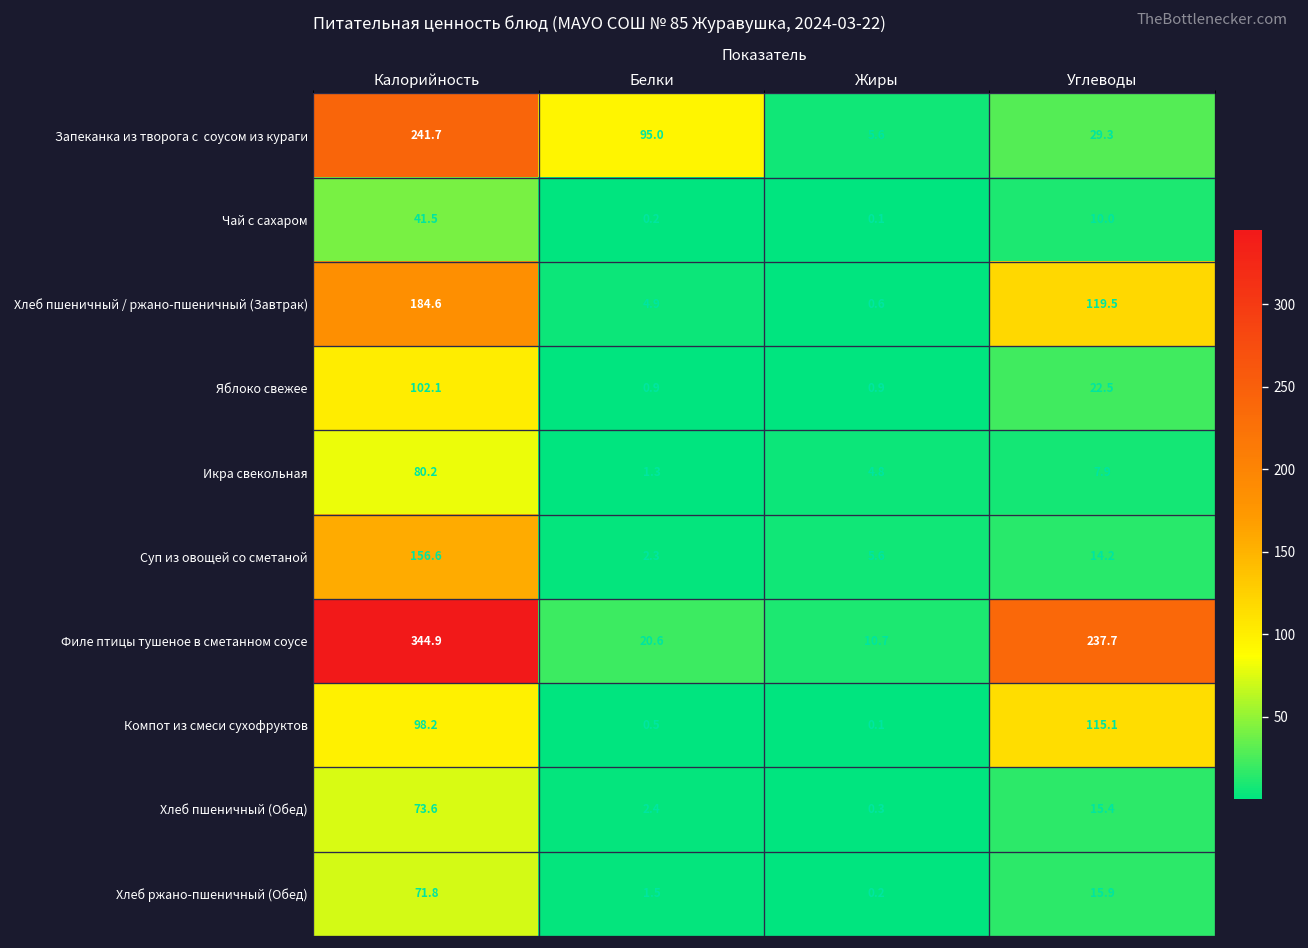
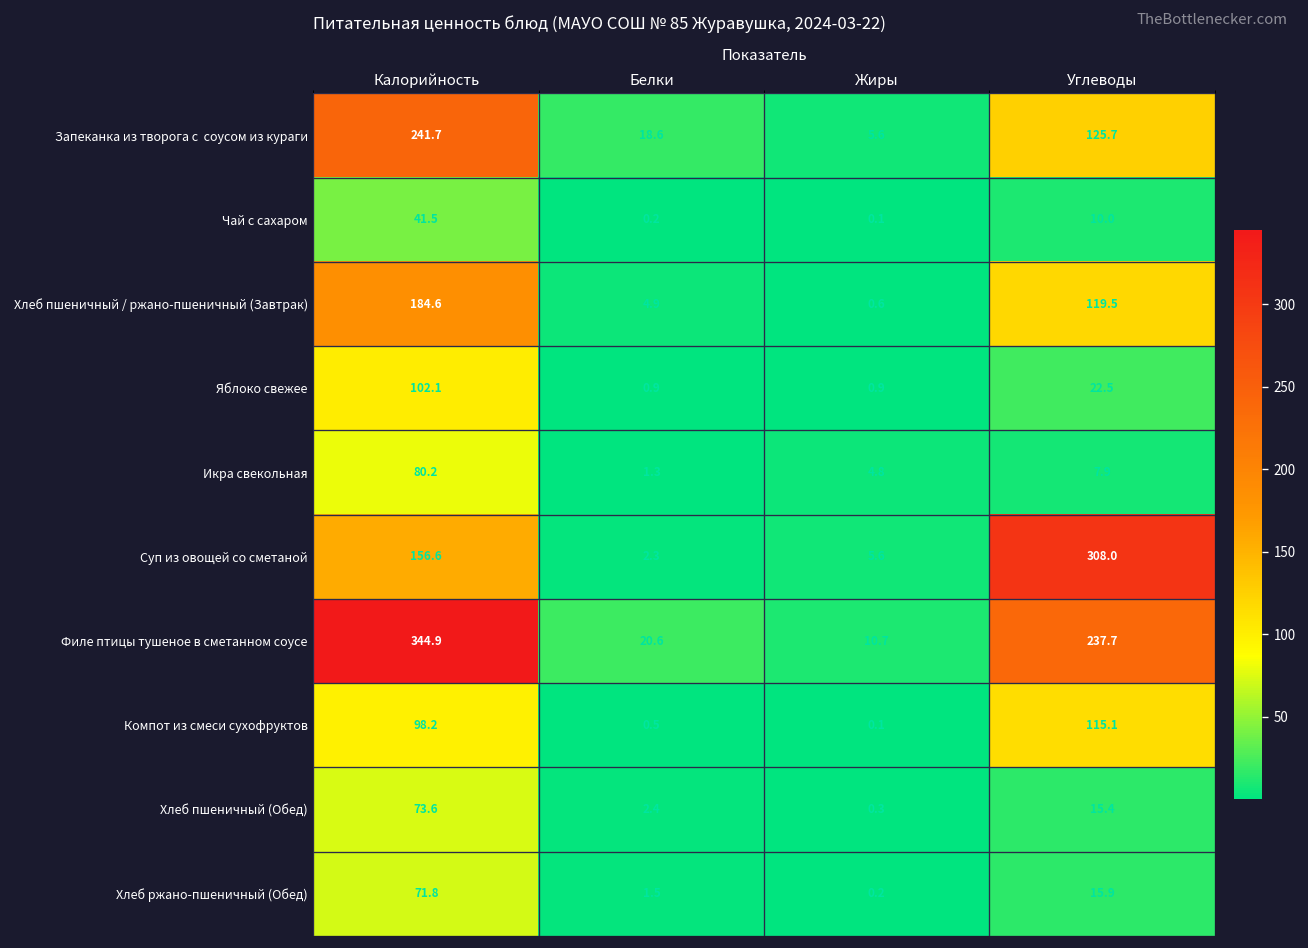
Запеканка из творога с соусом из кураги, Белки: 95.0 -> 18.6
Запеканка из творога с соусом из кураги, Углеводы: 29.3 -> 125.7
Суп из овощей со сметаной, Углеводы: 14.2 -> 308.0
